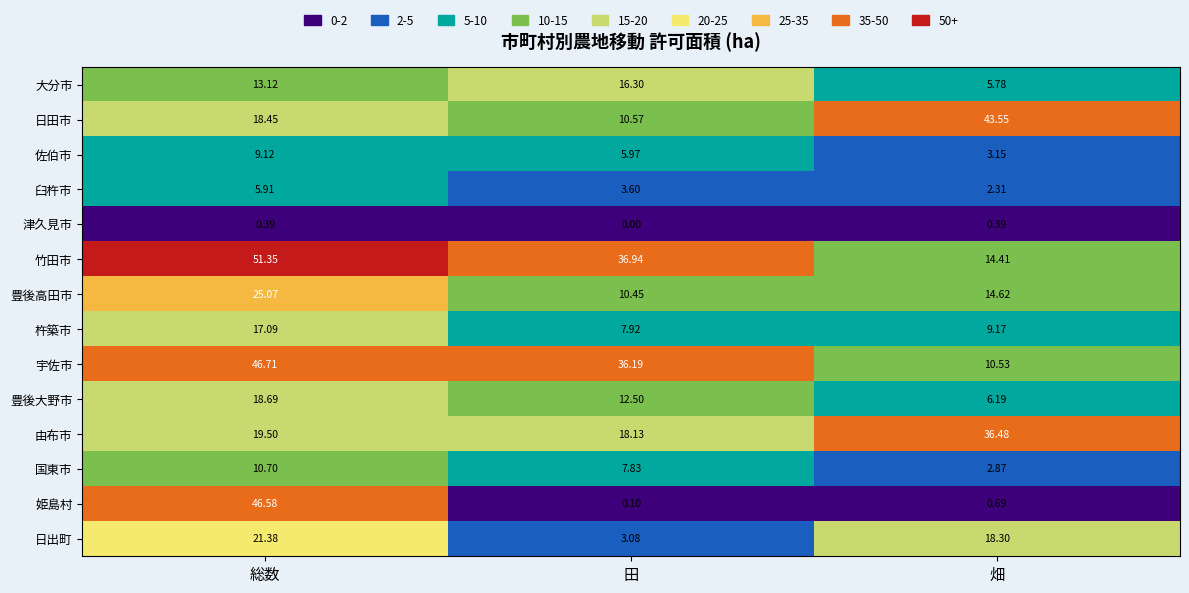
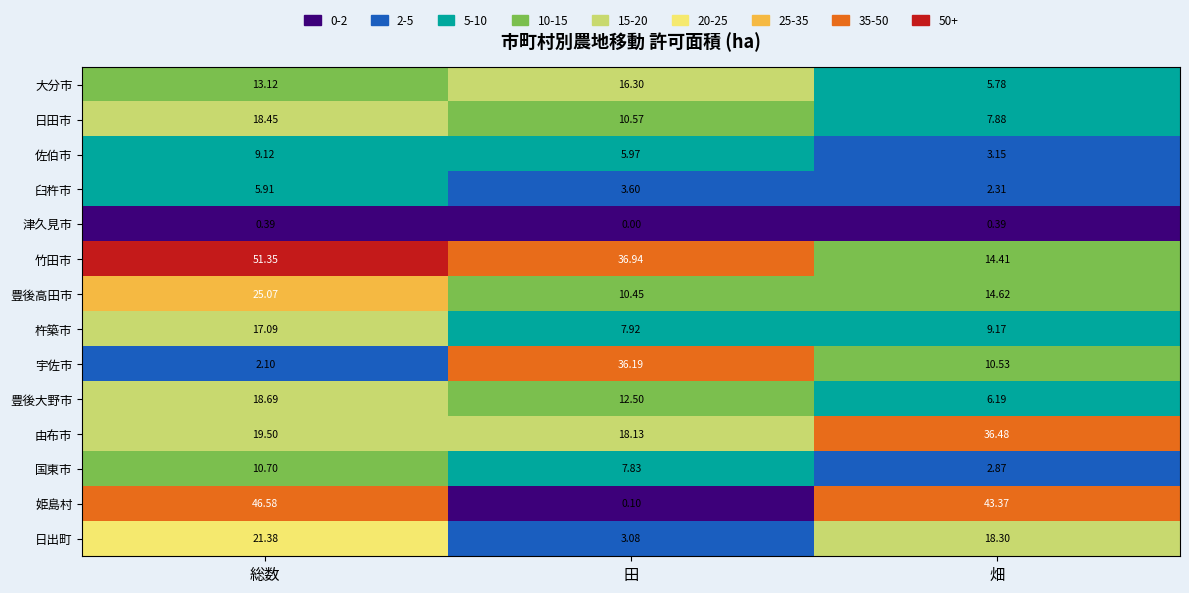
日田市, 畑: 43.55 -> 7.88
宇佐市, 総数: 46.71 -> 2.10
姫島村, 畑: 0.69 -> 43.37
